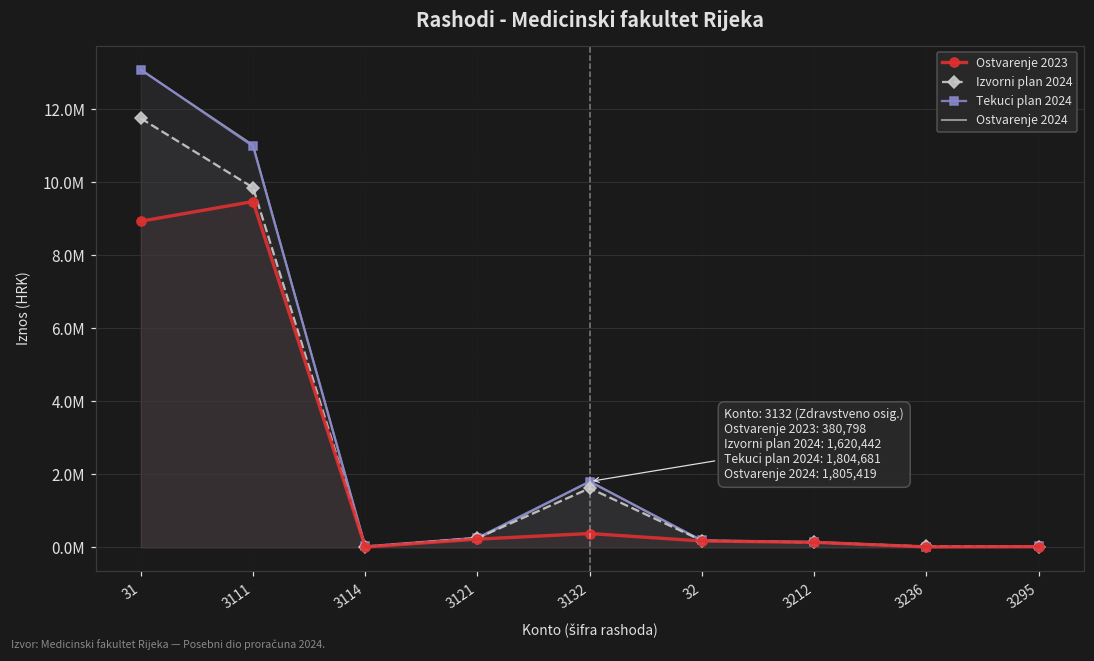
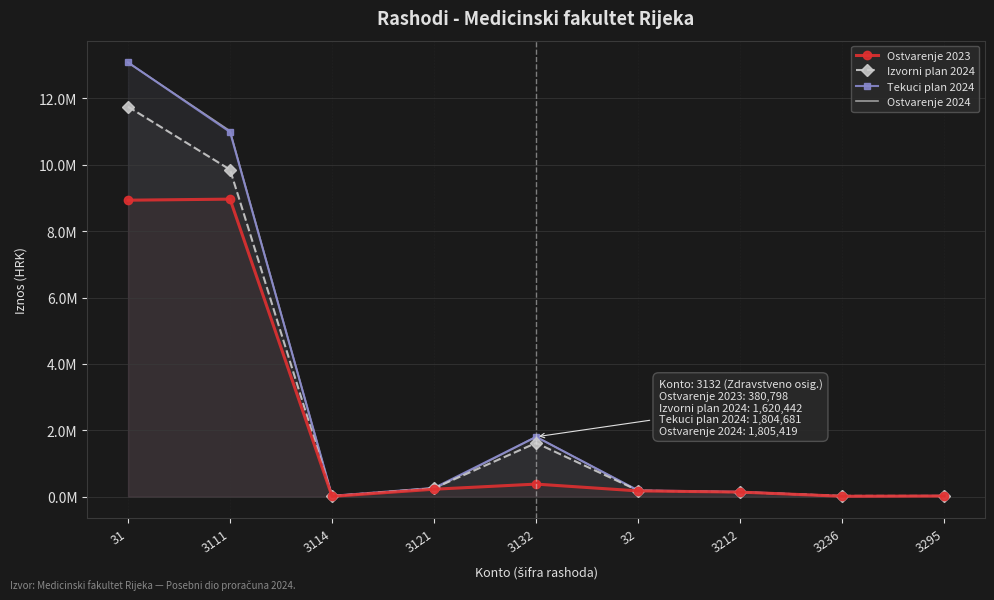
Ostvarenje 2023, 3111: 9500000 -> 9000000
